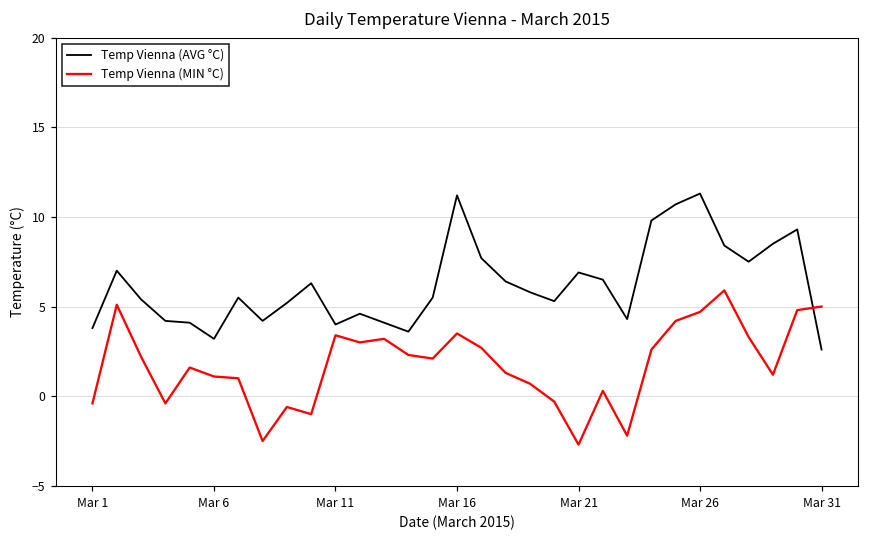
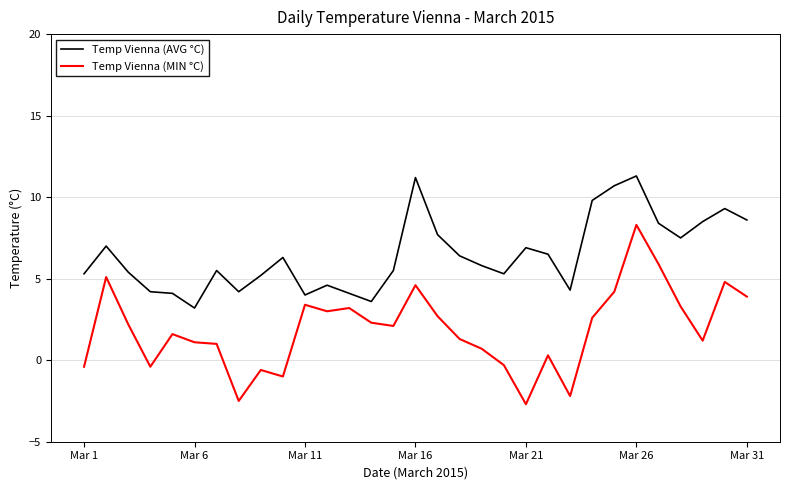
Temp Vienna (AVG °C), Mar 1: 3.8 -> 5.3
Temp Vienna (MIN °C), Mar 16: 3.5 -> 4.6
Temp Vienna (MIN °C), Mar 26: 4.7 -> 8.3
Temp Vienna (AVG °C), Mar 31: 2.6 -> 8.6
Temp Vienna (MIN °C), Mar 31: 5.0 -> 3.9
